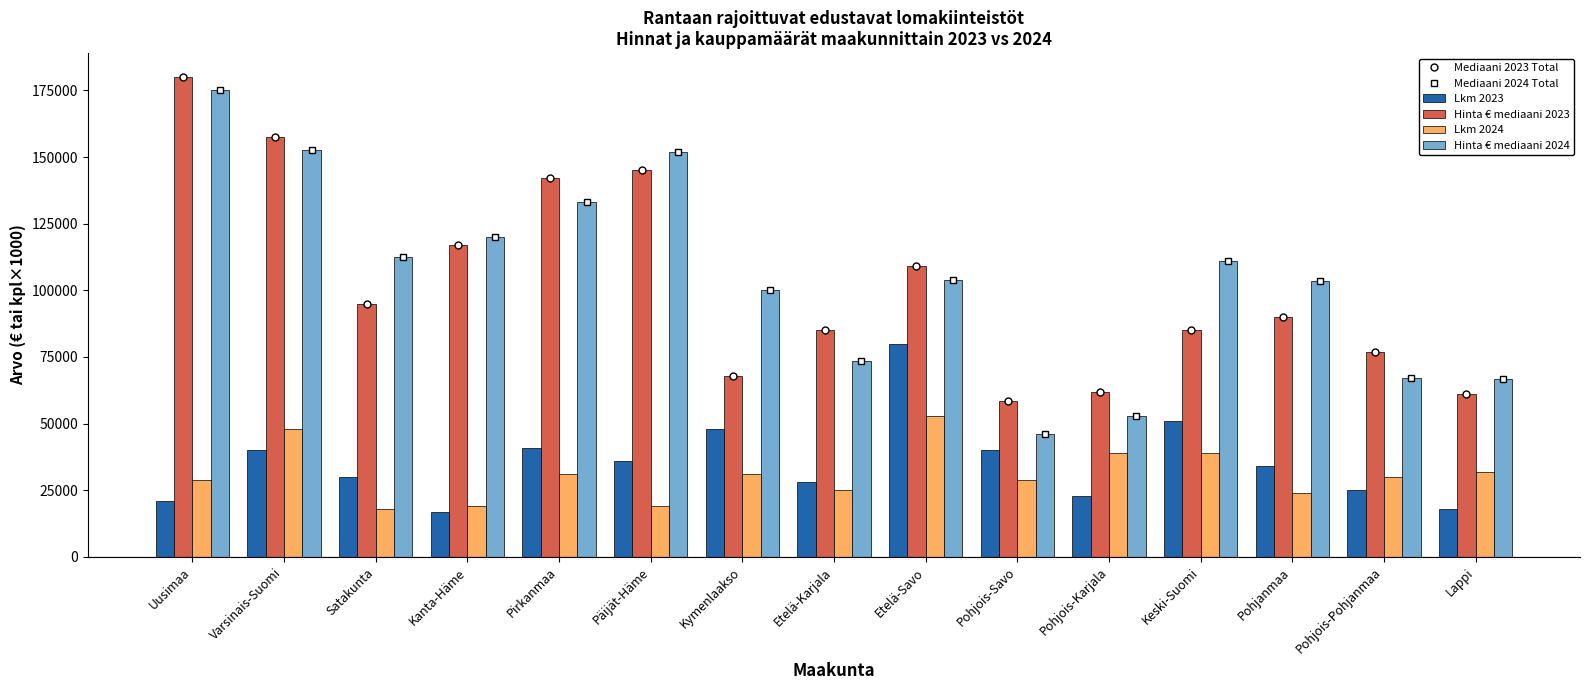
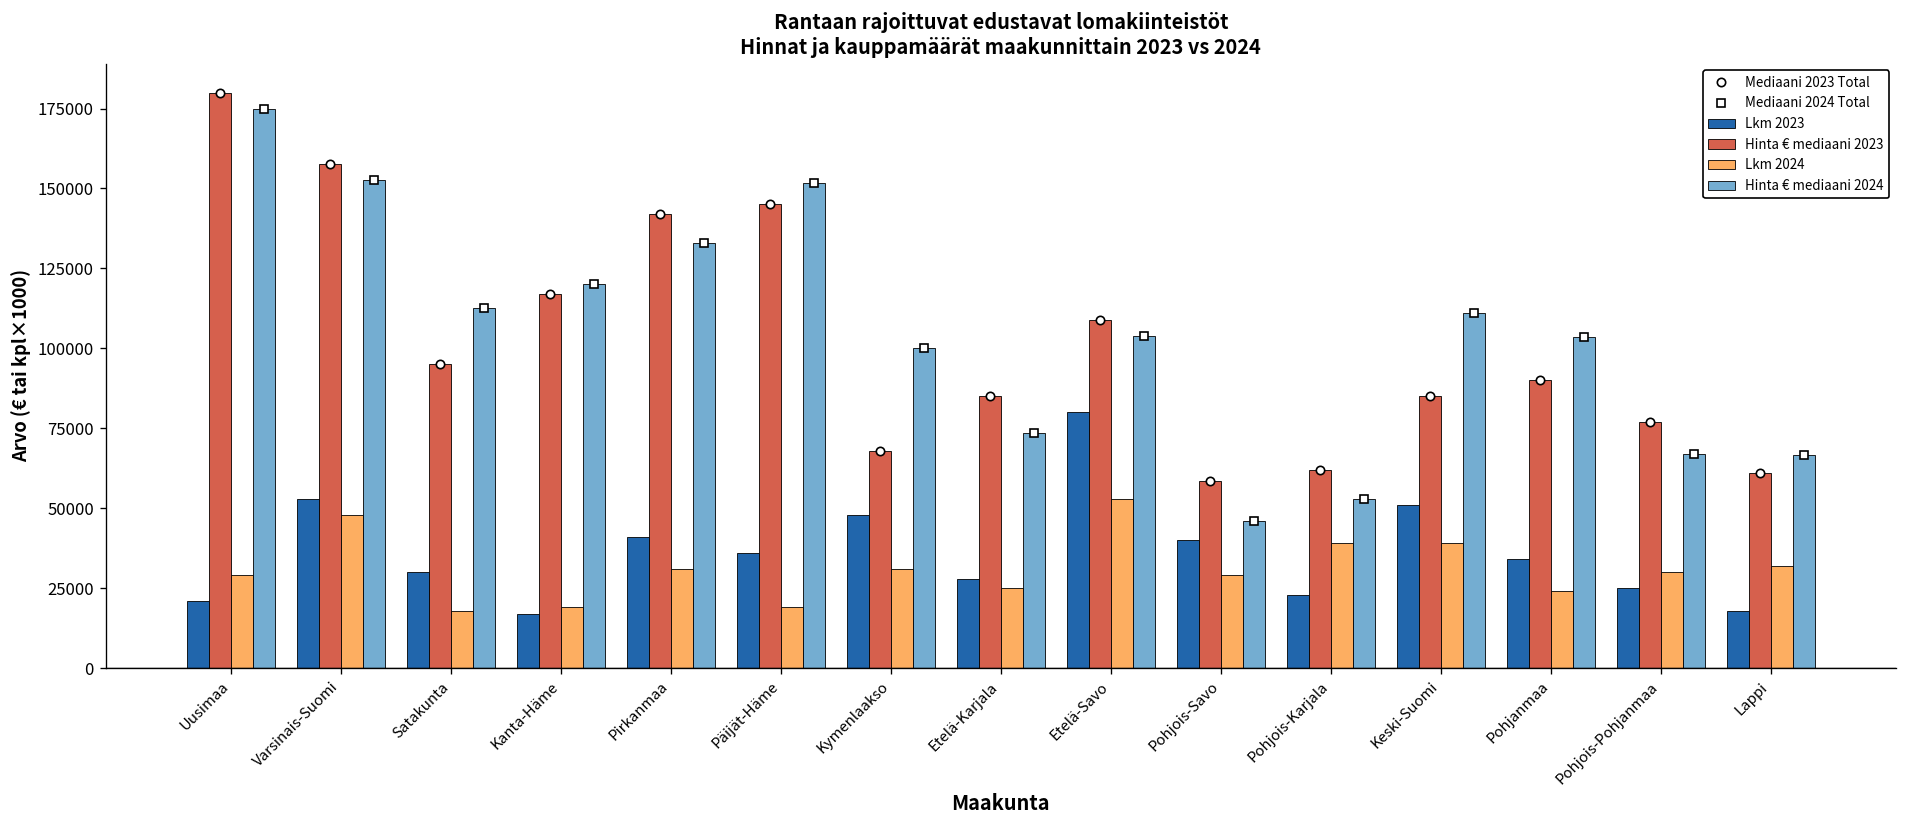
Lkm 2023, Varsinais-Suomi: 40000 -> 53000
